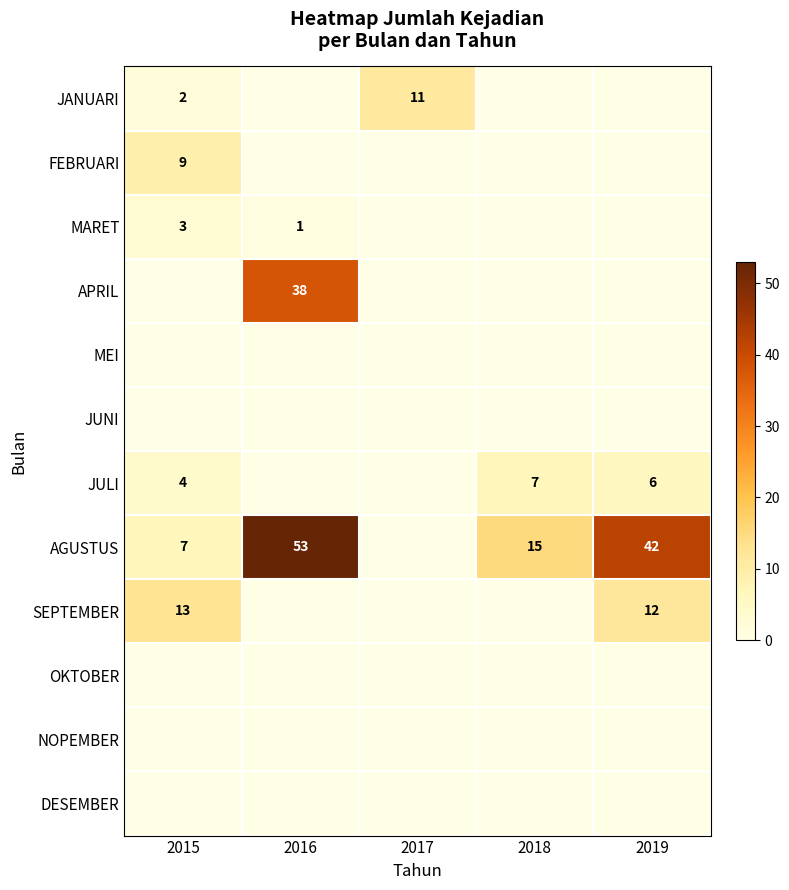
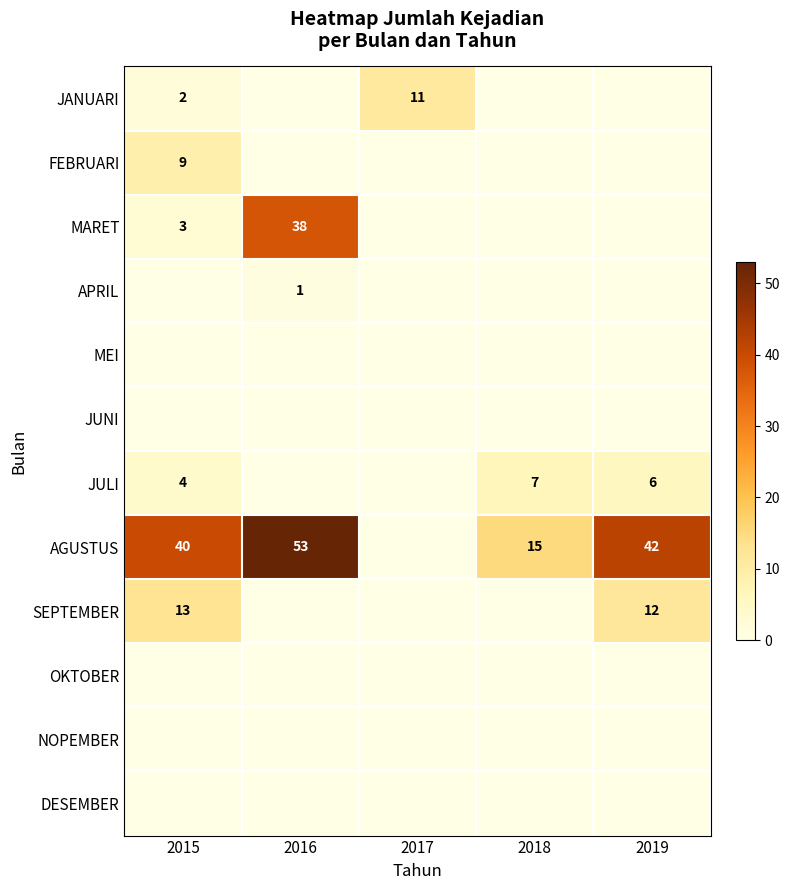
MARET, 2016: 1 -> 38
APRIL, 2016: 38 -> 1
AGUSTUS, 2015: 7 -> 40
